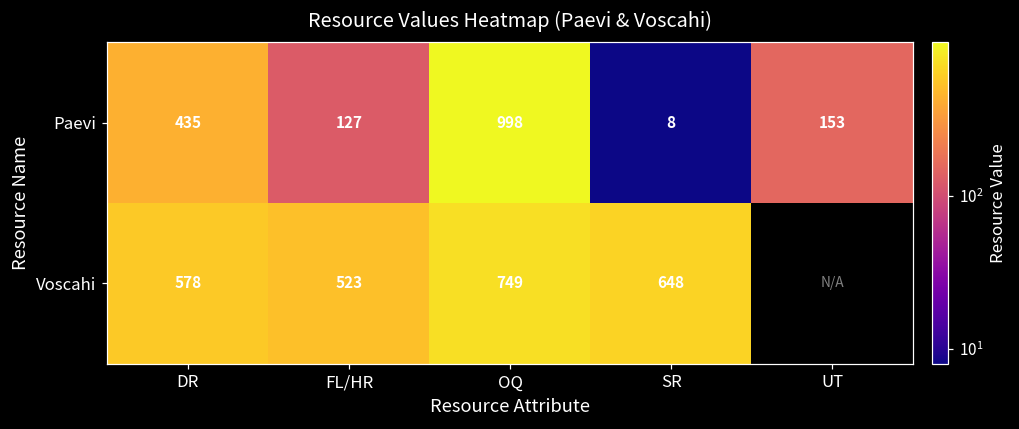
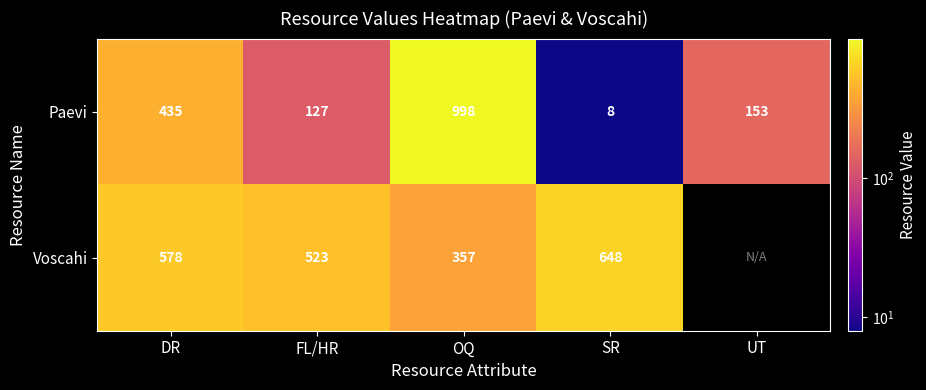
Voscahi, OQ: 749 -> 357
